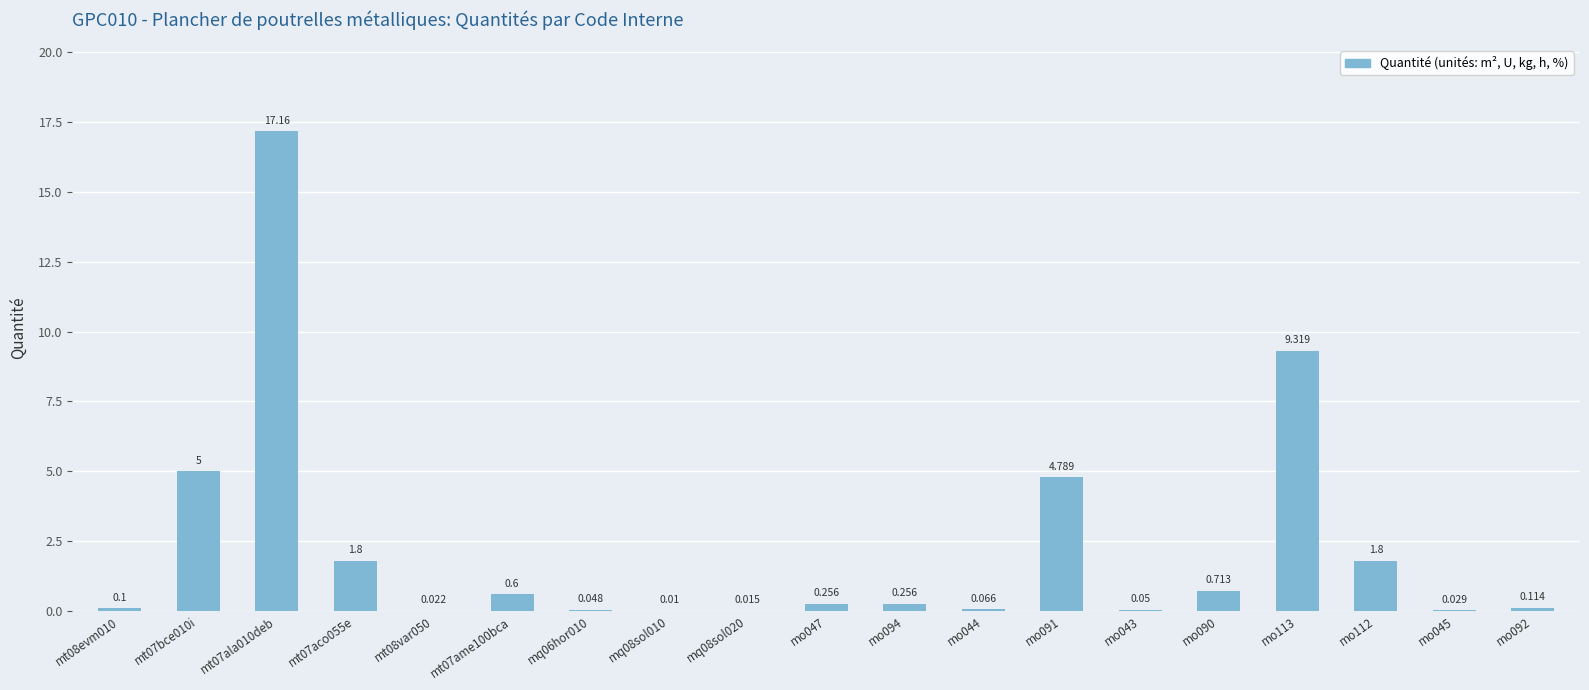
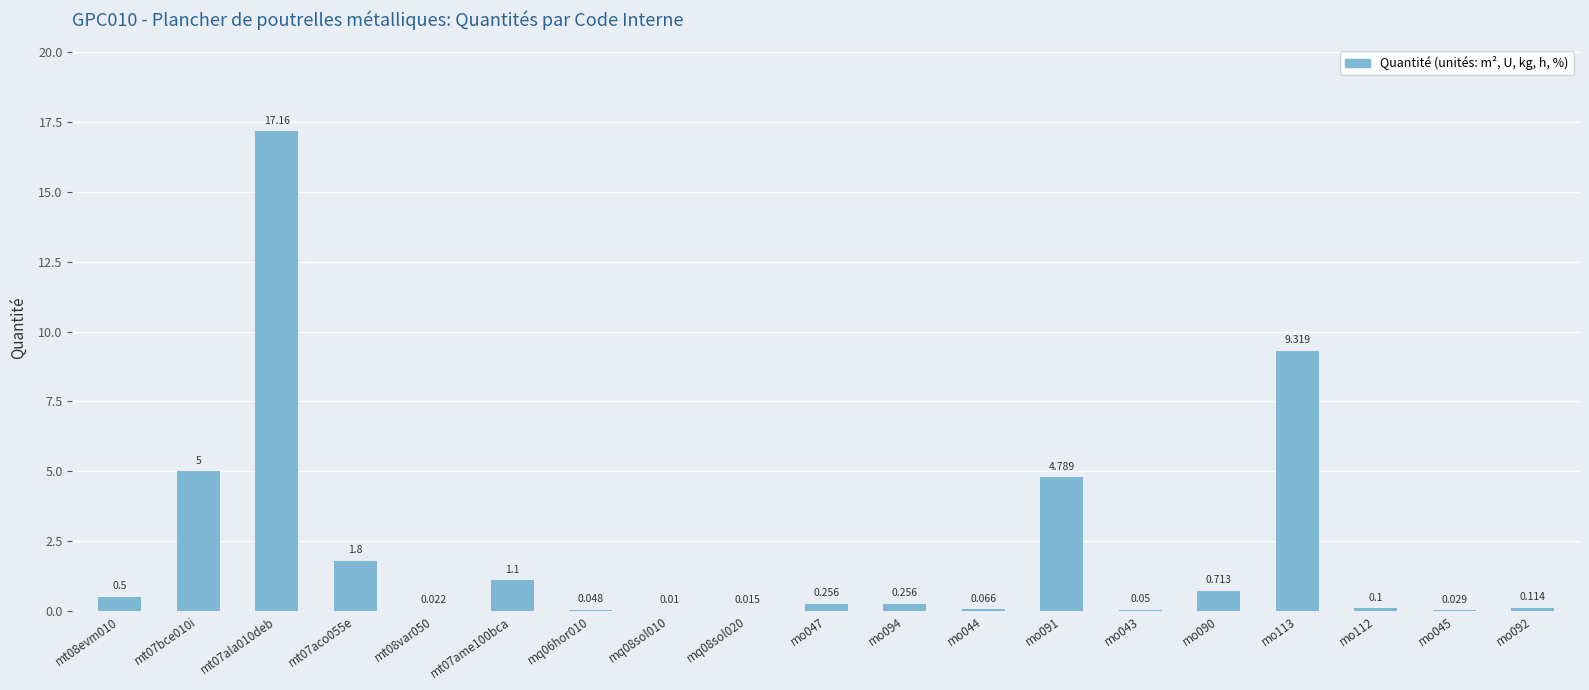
mt08evm010: 0.1 -> 0.5
mt07ame100bca: 0.6 -> 1.1
mo112: 1.8 -> 0.1
